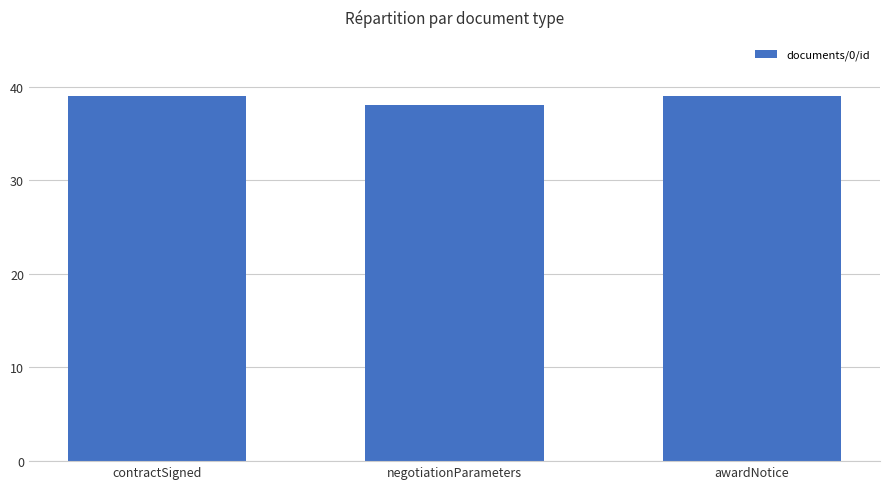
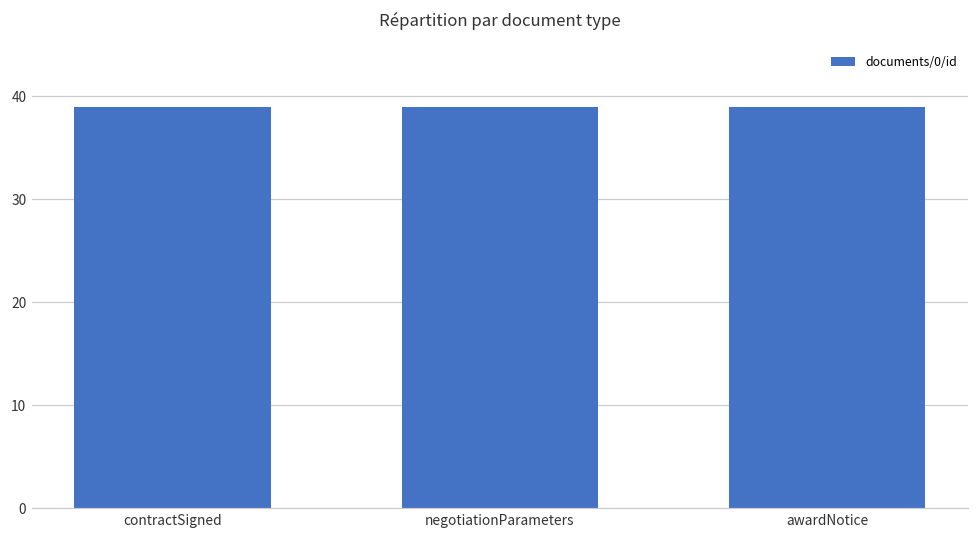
negotiationParameters: 38 -> 39
